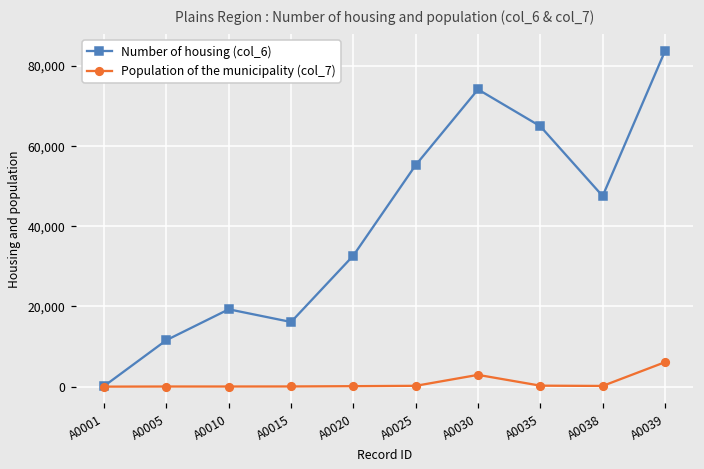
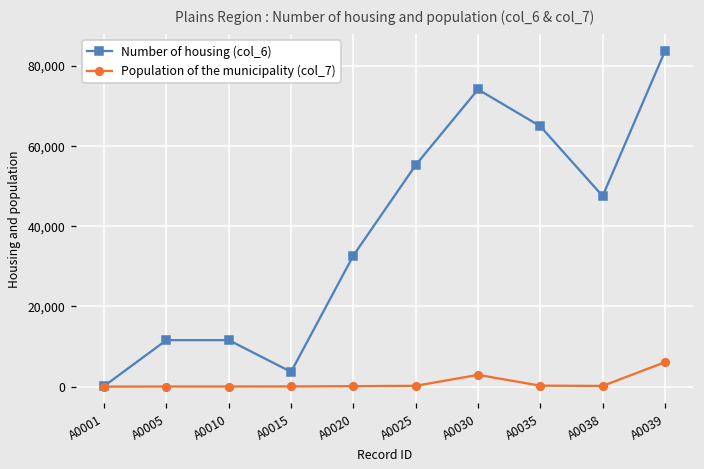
Number of housing (col_6), A0010: 19,000 -> 12,000
Number of housing (col_6), A0015: 16,000 -> 4,000
